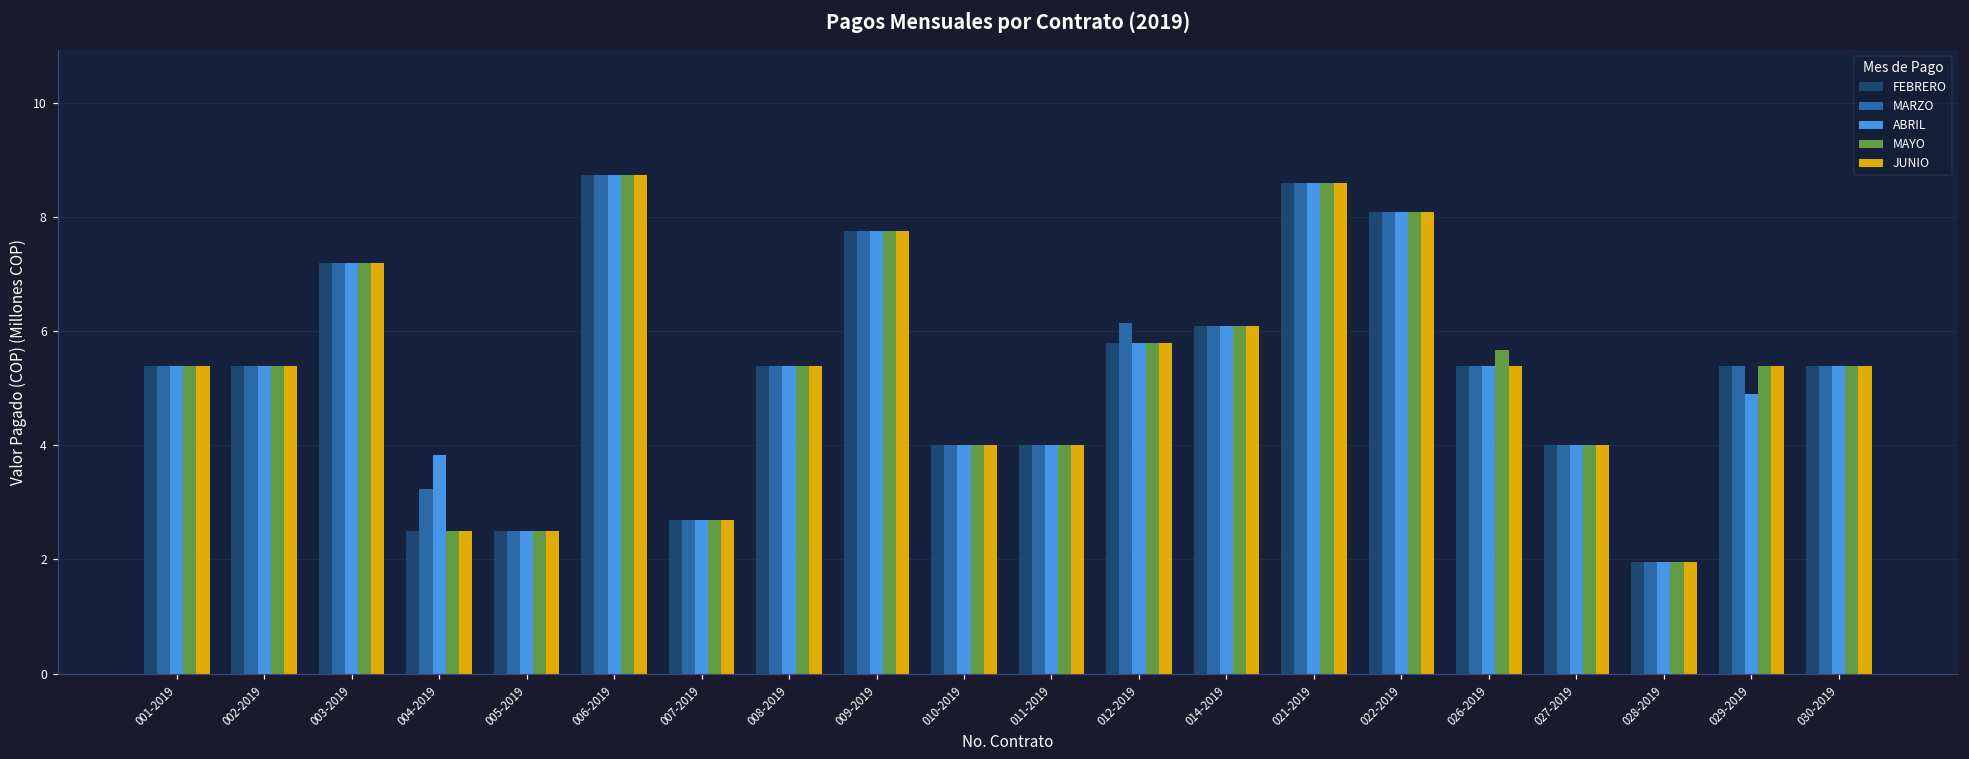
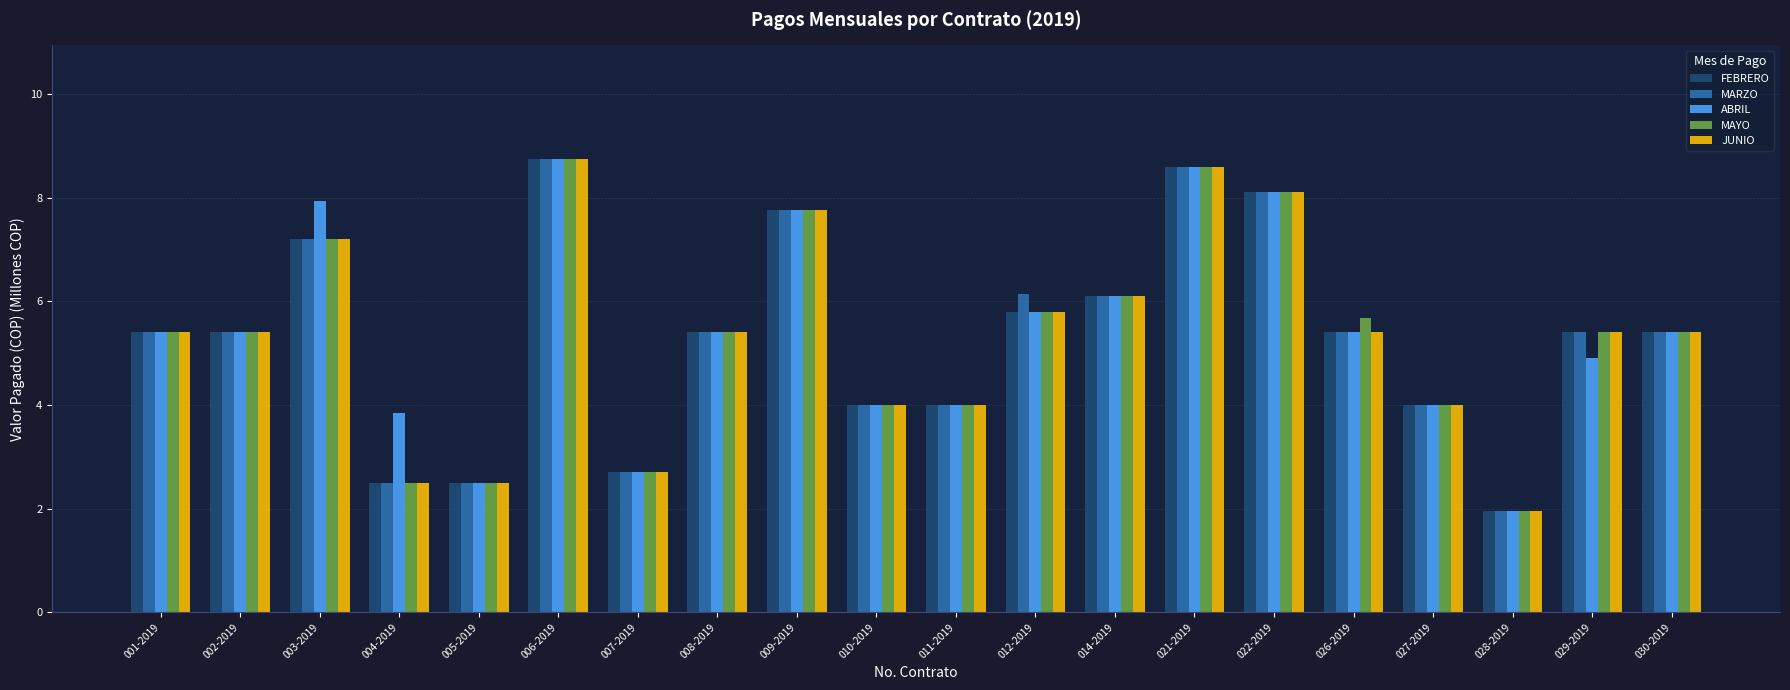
ABRIL, 003-2019: 7.2 -> 7.9
MARZO, 004-2019: 3.2 -> 2.5
